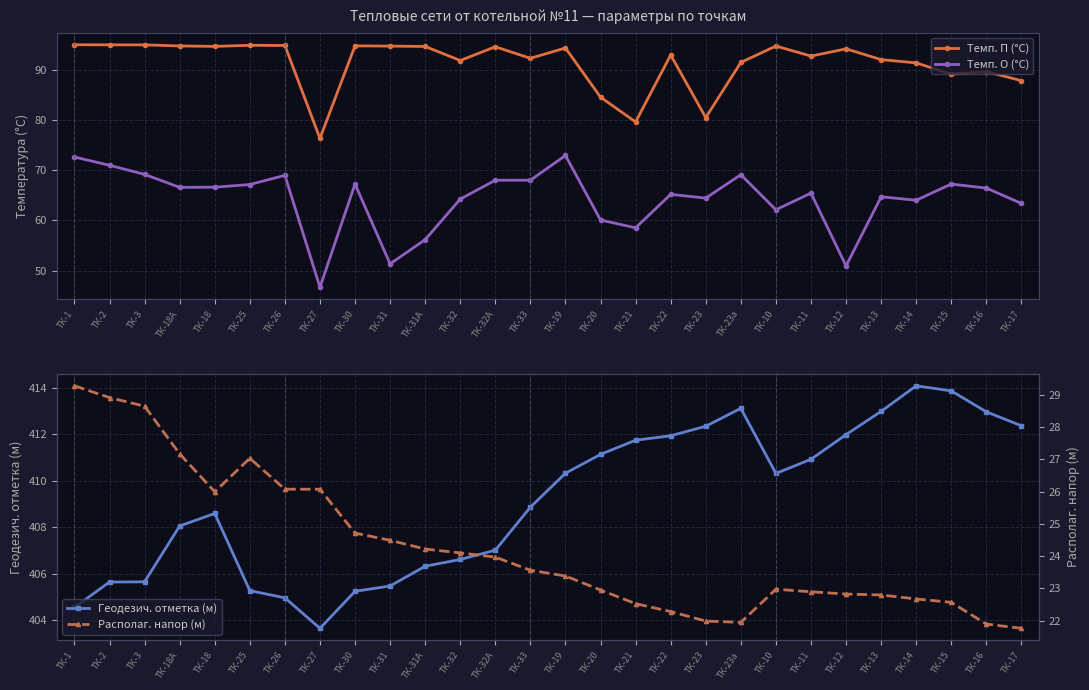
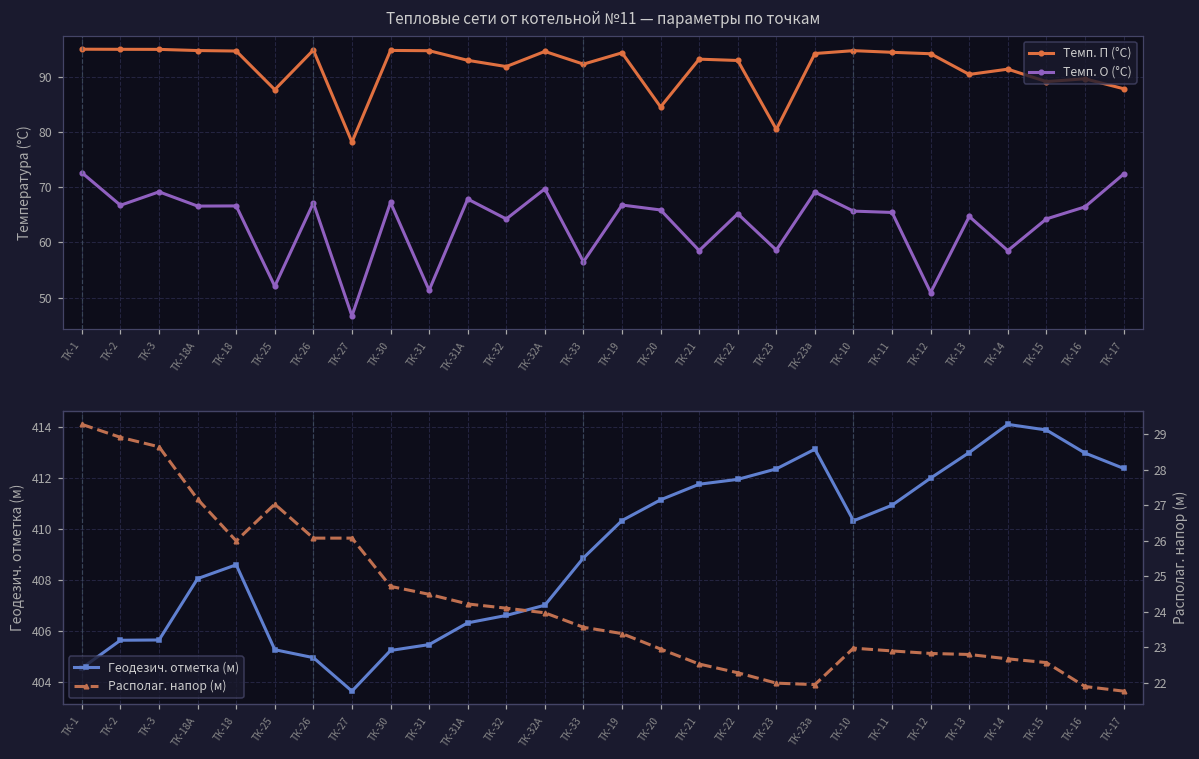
Тепловые сети от котельной №11 — параметры по точкам, Темп. О (°C), ТК-2: 71 -> 67
Тепловые сети от котельной №11 — параметры по точкам, Темп. П (°C), ТК-25: 95 -> 88
Тепловые сети от котельной №11 — параметры по точкам, Темп. О (°C), ТК-25: 67 -> 52
Тепловые сети от котельной №11 — параметры по точкам, Темп. О (°C), ТК-26: 69 -> 67
Тепловые сети от котельной №11 — параметры по точкам, Темп. П (°C), ТК-27: 76 -> 78
Тепловые сети от котельной №11 — параметры по точкам, Темп. П (°C), ТК-31А: 95 -> 93
Тепловые сети от котельной №11 — параметры по точкам, Темп. О (°C), ТК-31А: 56 -> 68
Тепловые сети от котельной №11 — параметры по точкам, Темп. О (°C), ТК-32А: 68 -> 70
Тепловые сети от котельной №11 — параметры по точкам, Темп. О (°C), ТК-33: 68 -> 57
Тепловые сети от котельной №11 — параметры по точкам, Темп. О (°C), ТК-19: 73 -> 67
Тепловые сети от котельной №11 — параметры по точкам, Темп. О (°C), ТК-20: 60 -> 66
Тепловые сети от котельной №11 — параметры по точкам, Темп. П (°C), ТК-21: 80 -> 93
Тепловые сети от котельной №11 — параметры по точкам, Темп. О (°C), ТК-23: 64 -> 59
Тепловые сети от котельной №11 — параметры по точкам, Темп. П (°C), ТК-23а: 91 -> 94
Тепловые сети от котельной №11 — параметры по точкам, Темп. О (°C), ТК-10: 62 -> 66
Тепловые сети от котельной №11 — параметры по точкам, Темп. П (°C), ТК-11: 93 -> 94
Тепловые сети от котельной №11 — параметры по точкам, Темп. П (°C), ТК-13: 92 -> 90
Тепловые сети от котельной №11 — параметры по точкам, Темп. О (°C), ТК-14: 64 -> 59
Тепловые сети от котельной №11 — параметры по точкам, Темп. О (°C), ТК-15: 67 -> 64
Тепловые сети от котельной №11 — параметры по точкам, Темп. О (°C), ТК-17: 63 -> 72
